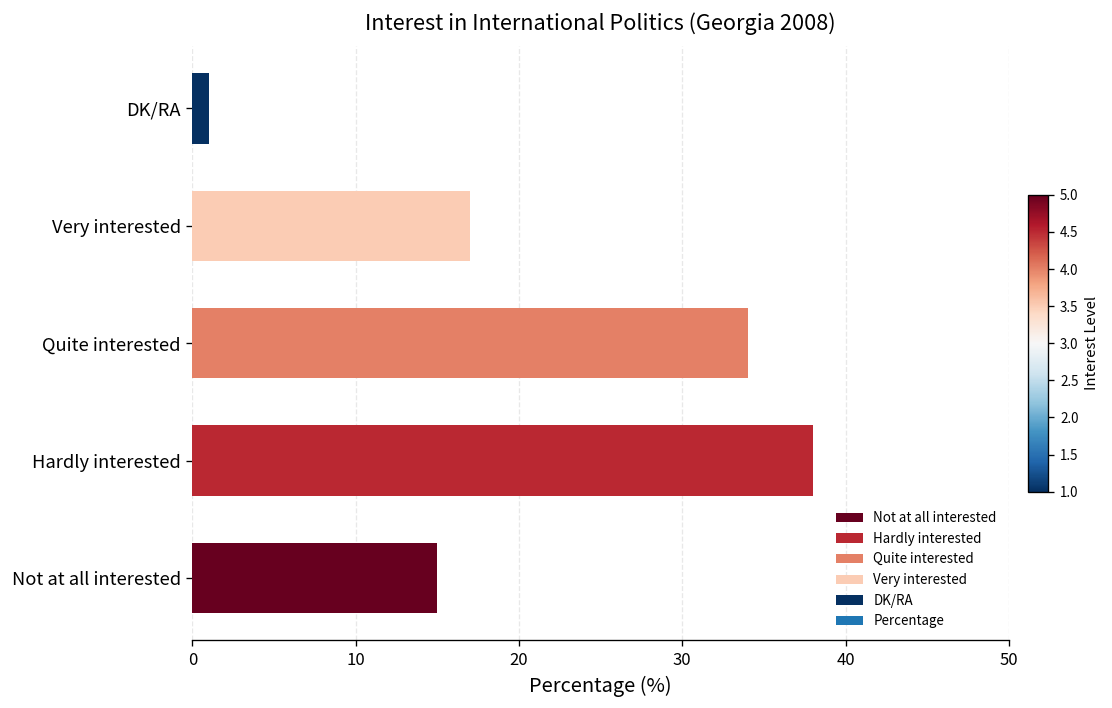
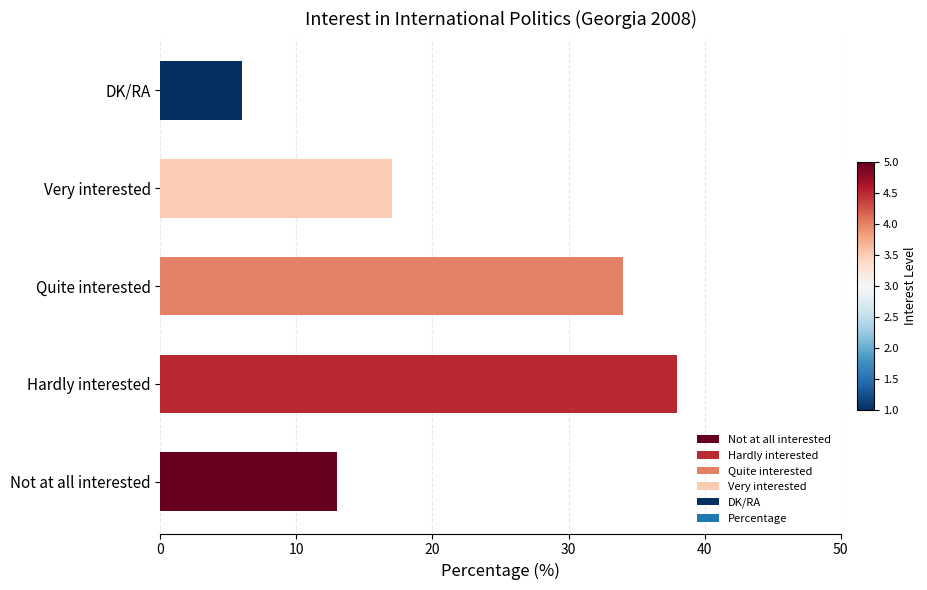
DK/RA: 1 -> 6
Not at all interested: 15 -> 13
